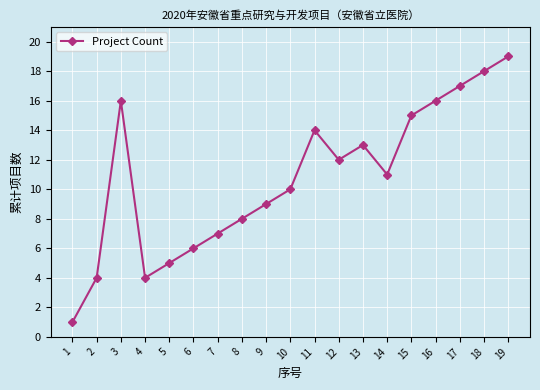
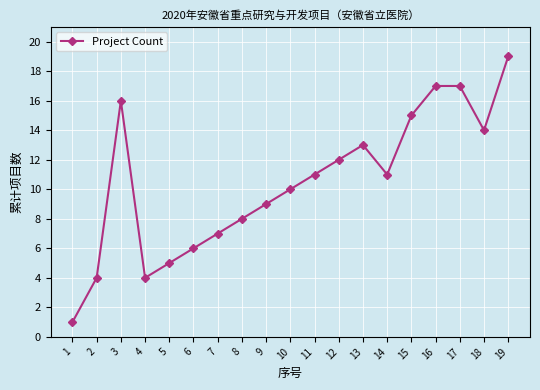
11: 14 -> 11
16: 16 -> 17
18: 18 -> 14
